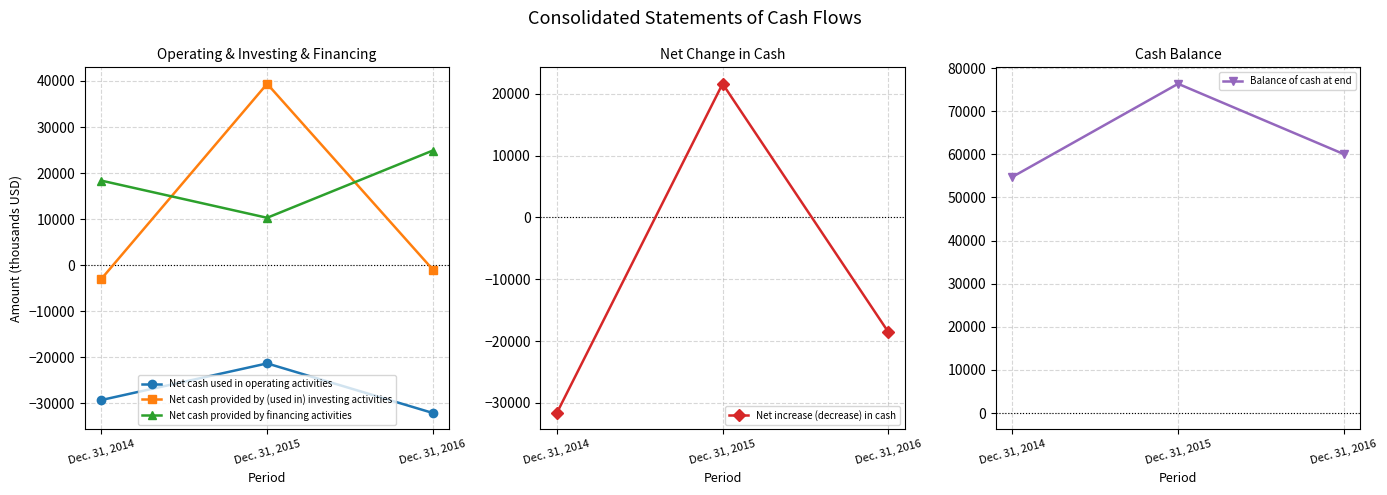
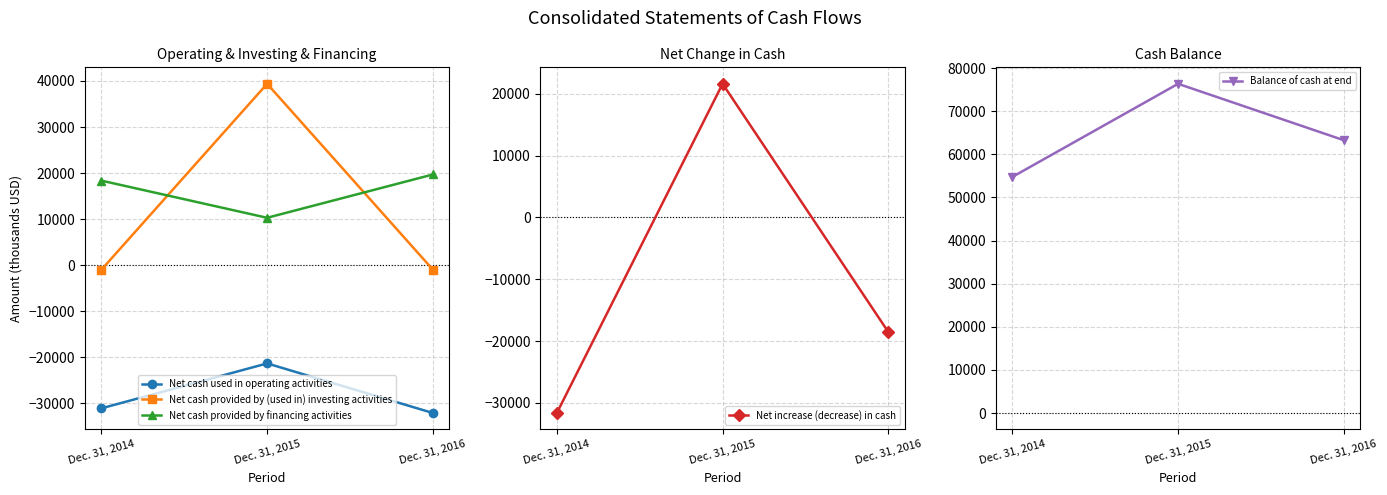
Operating & Investing & Financing, Net cash used in operating activities, Dec. 31, 2014: -29000 -> -31000
Operating & Investing & Financing, Net cash provided by (used in) investing activities, Dec. 31, 2014: -3000 -> -1000
Operating & Investing & Financing, Net cash provided by financing activities, Dec. 31, 2016: 25000 -> 20000
Cash Balance, Dec. 31, 2016: 60000 -> 63000
